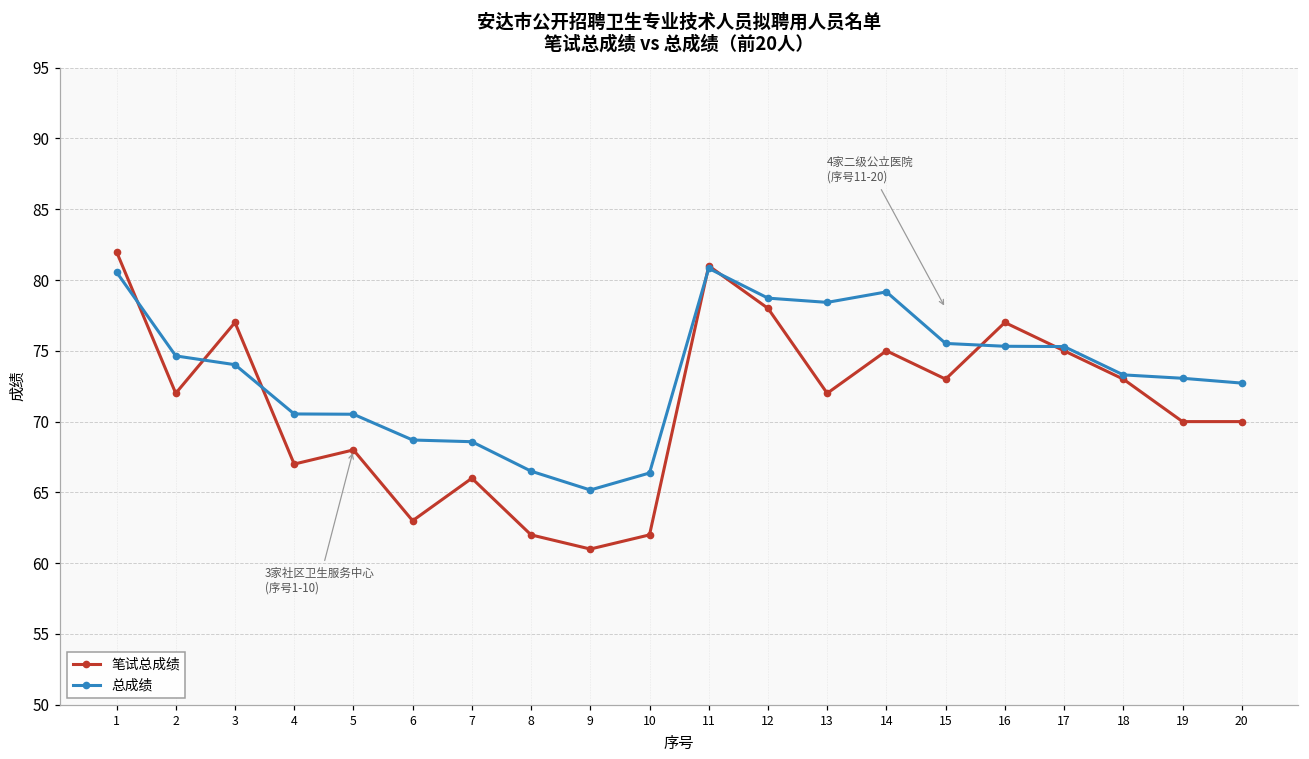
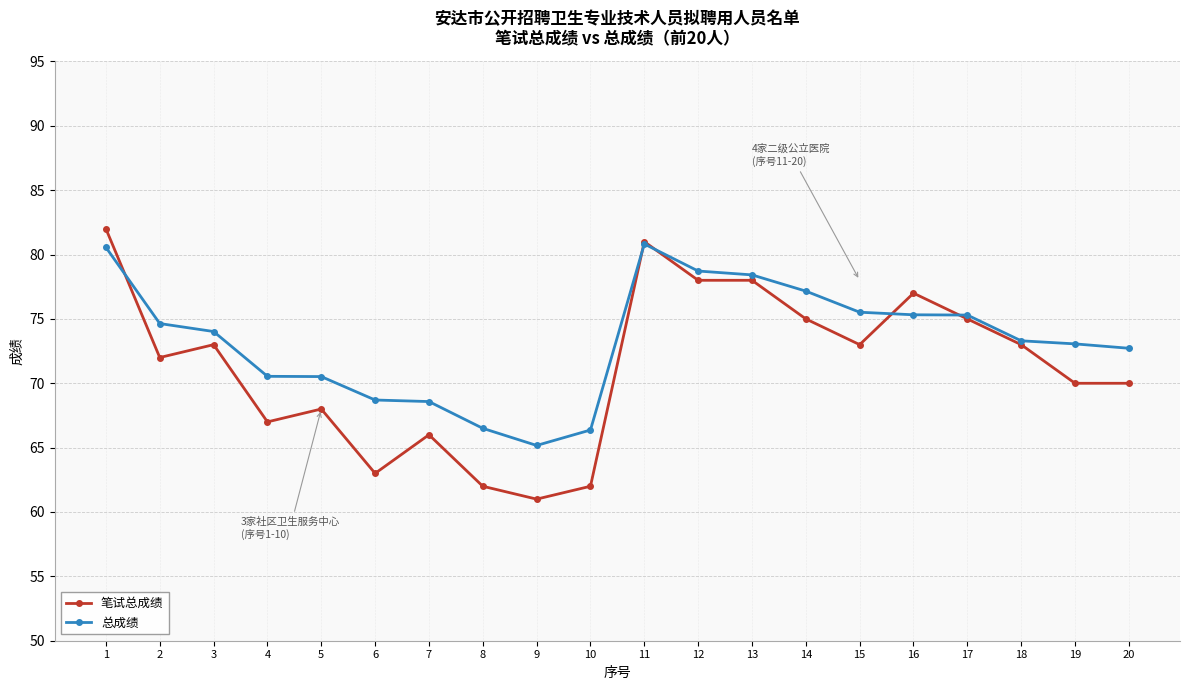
笔试总成绩, 3: 77 -> 73
笔试总成绩, 13: 72 -> 78
总成绩, 14: 79.2 -> 77.2
